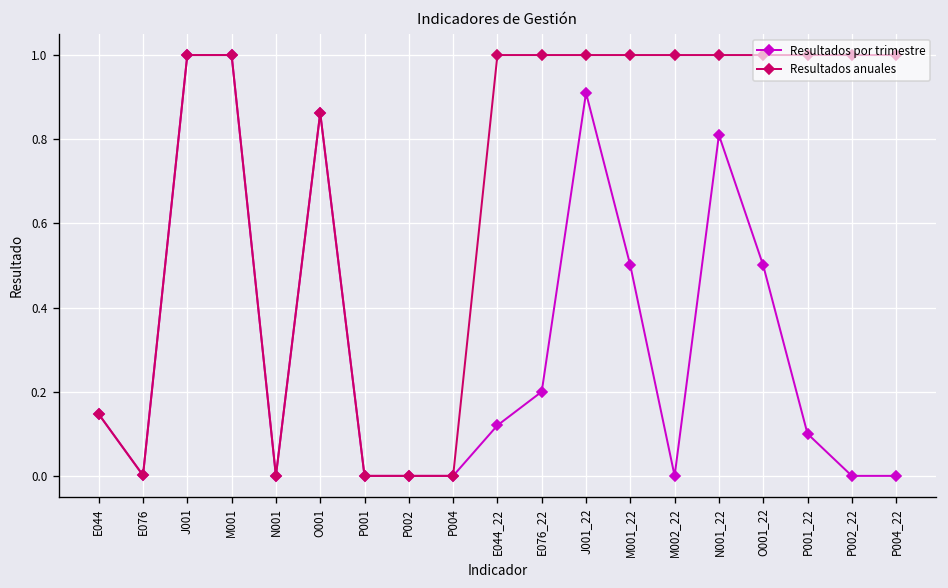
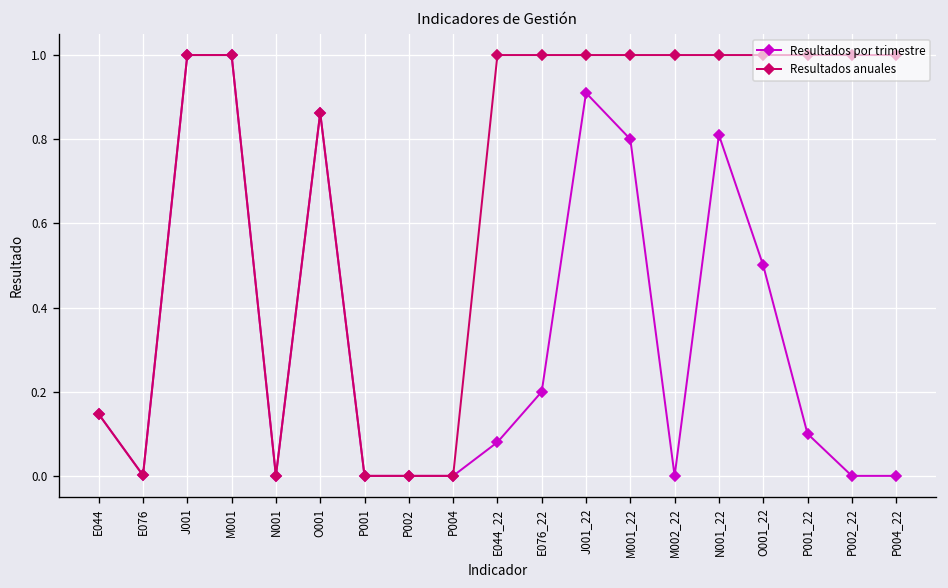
Resultados por trimestre, E044_22: 0.12 -> 0.08
Resultados por trimestre, M001_22: 0.5 -> 0.8
